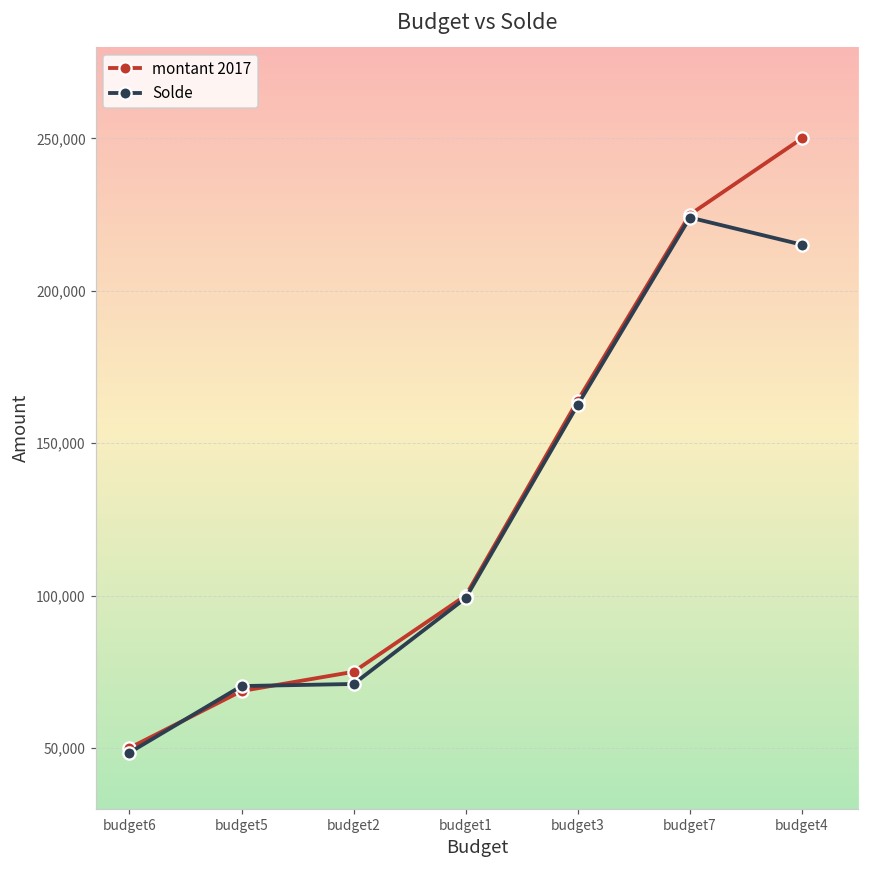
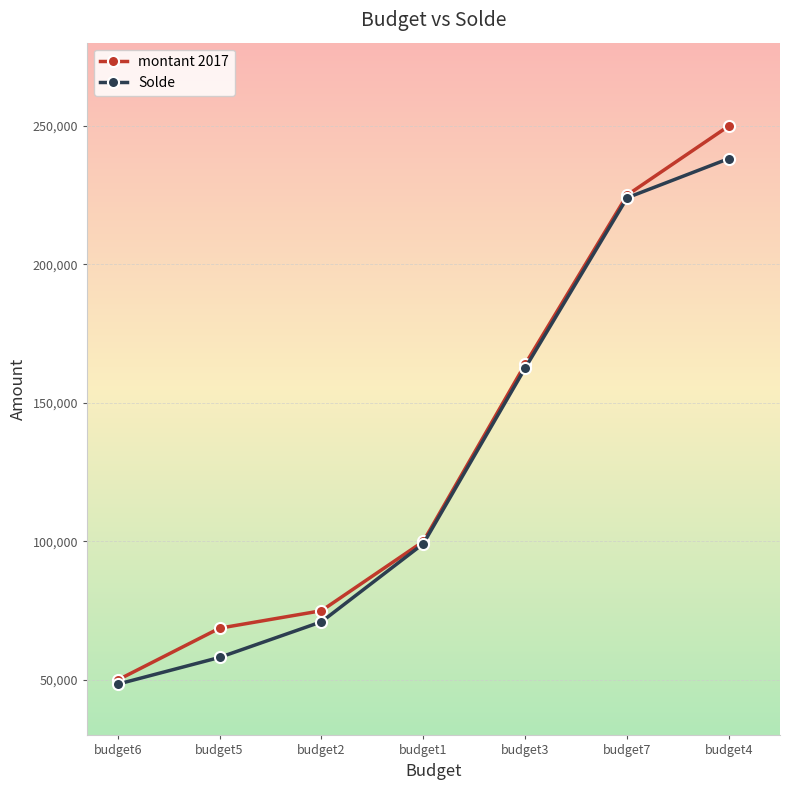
Solde, budget5: 70,000 -> 58,000
Solde, budget4: 215,000 -> 238,000
